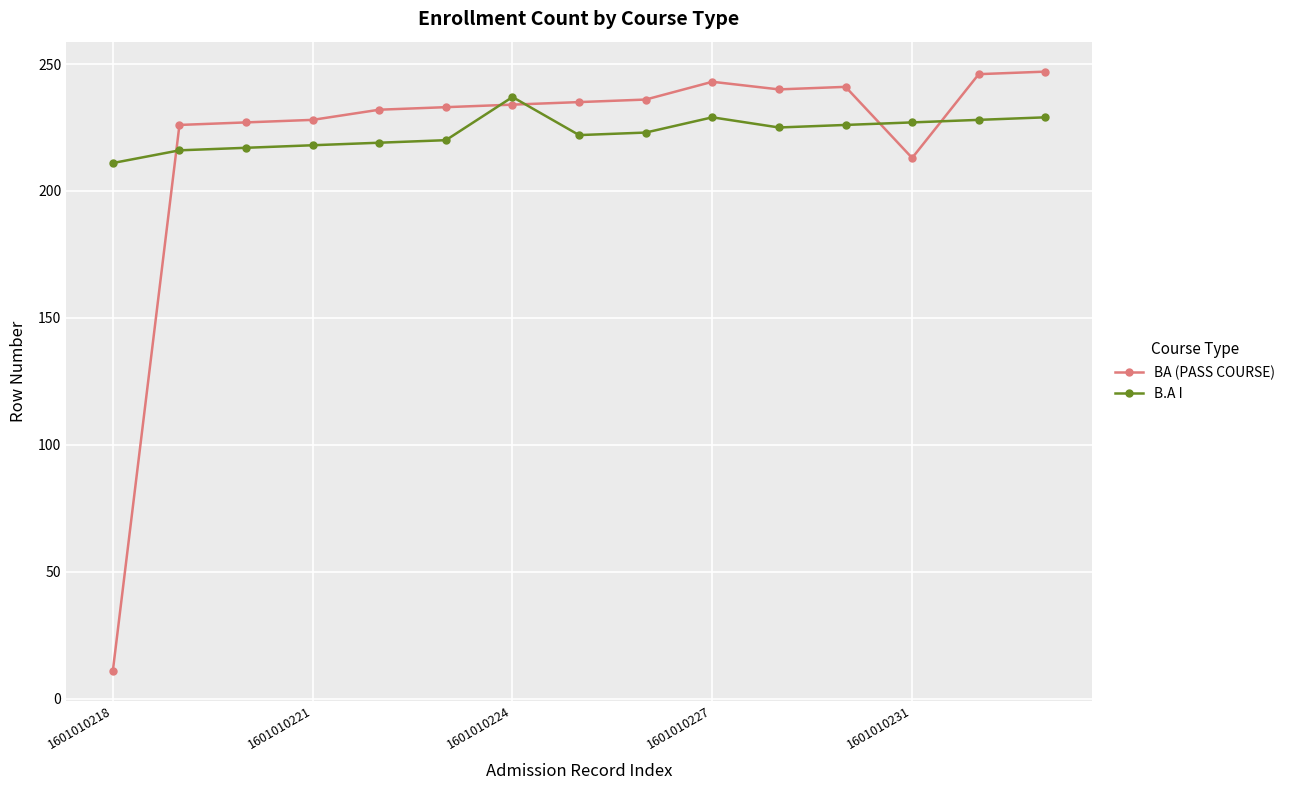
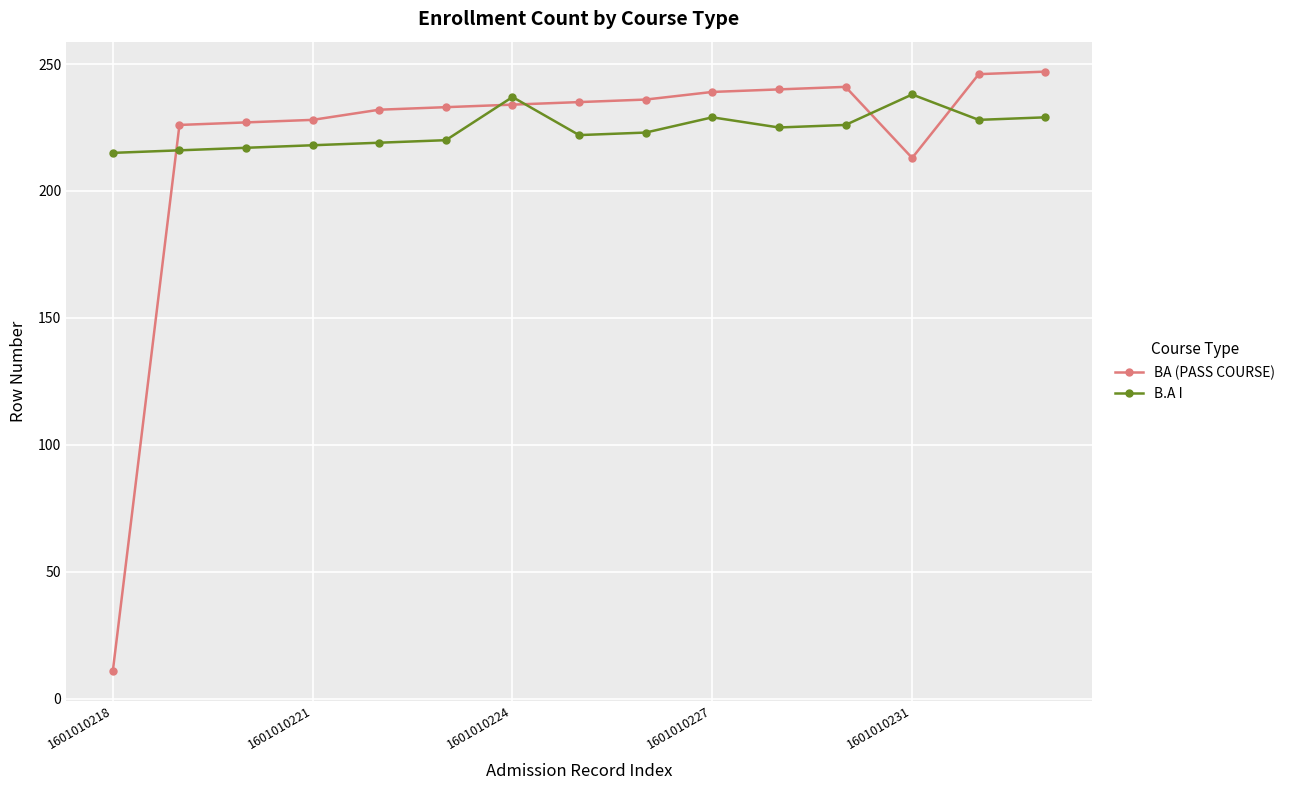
B.A I, 1601010218: 211 -> 215
BA (PASS COURSE), 1601010227: 243 -> 239
B.A I, 1601010231: 227 -> 238
